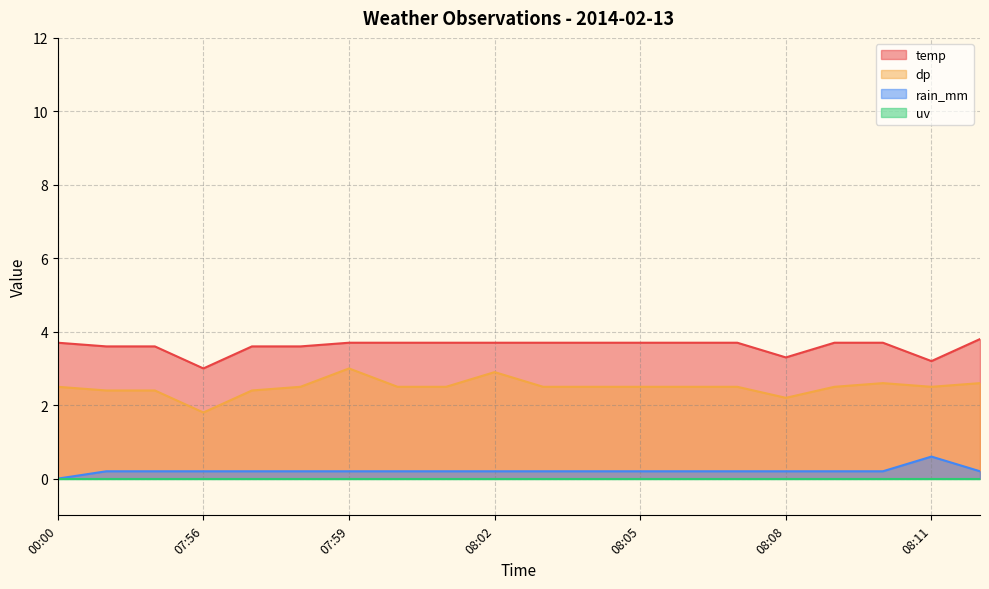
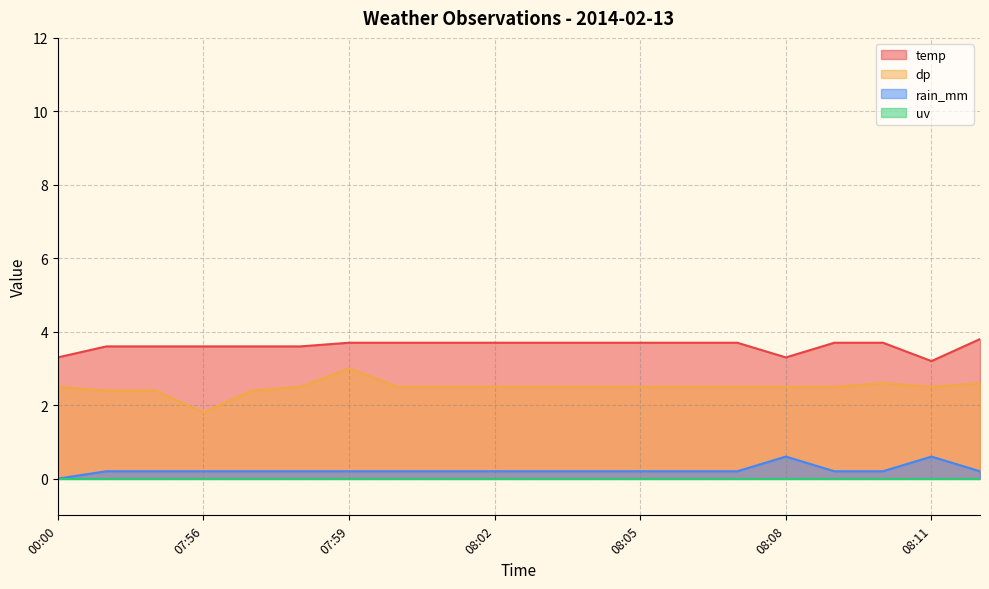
temp, 00:00: 3.7 -> 3.3
temp, 07:56: 3.0 -> 3.6
dp, 08:02: 2.9 -> 2.5
dp, 08:08: 2.2 -> 2.5
rain_mm, 08:08: 0.2 -> 0.6
